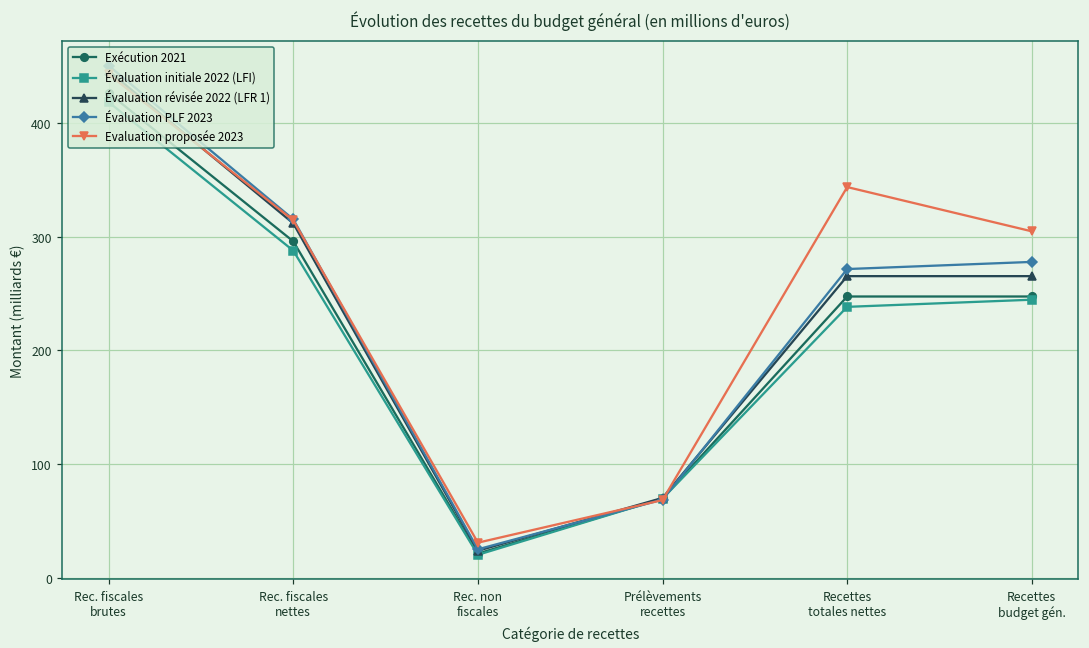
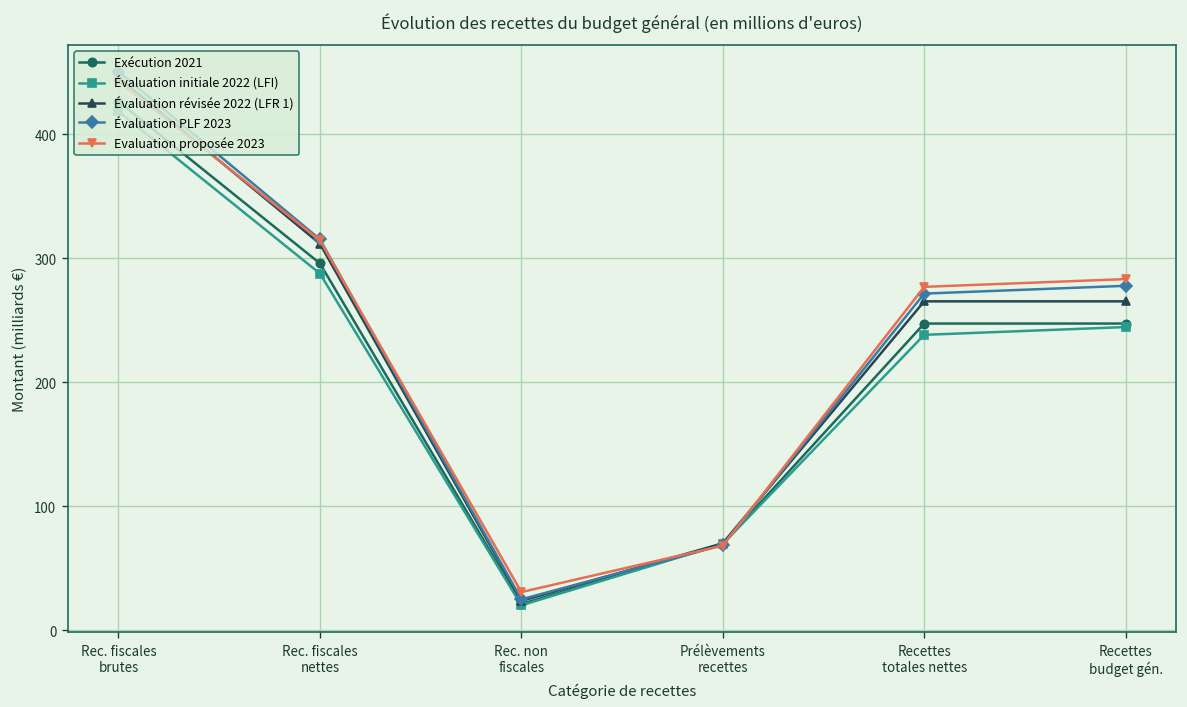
Evaluation proposée 2023, Recettes totales nettes: 343 -> 277
Evaluation proposée 2023, Recettes budget gén.: 305 -> 283
